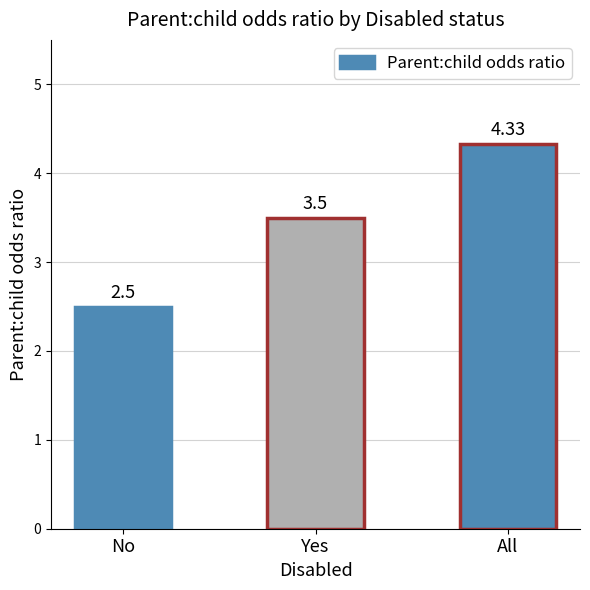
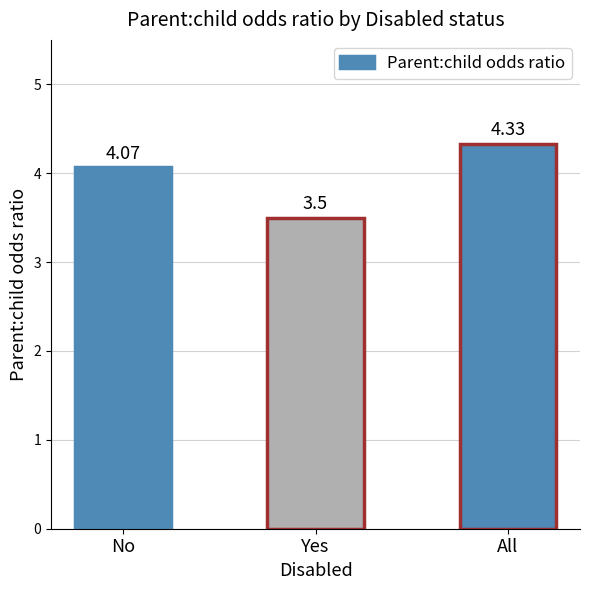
No: 2.5 -> 4.07
